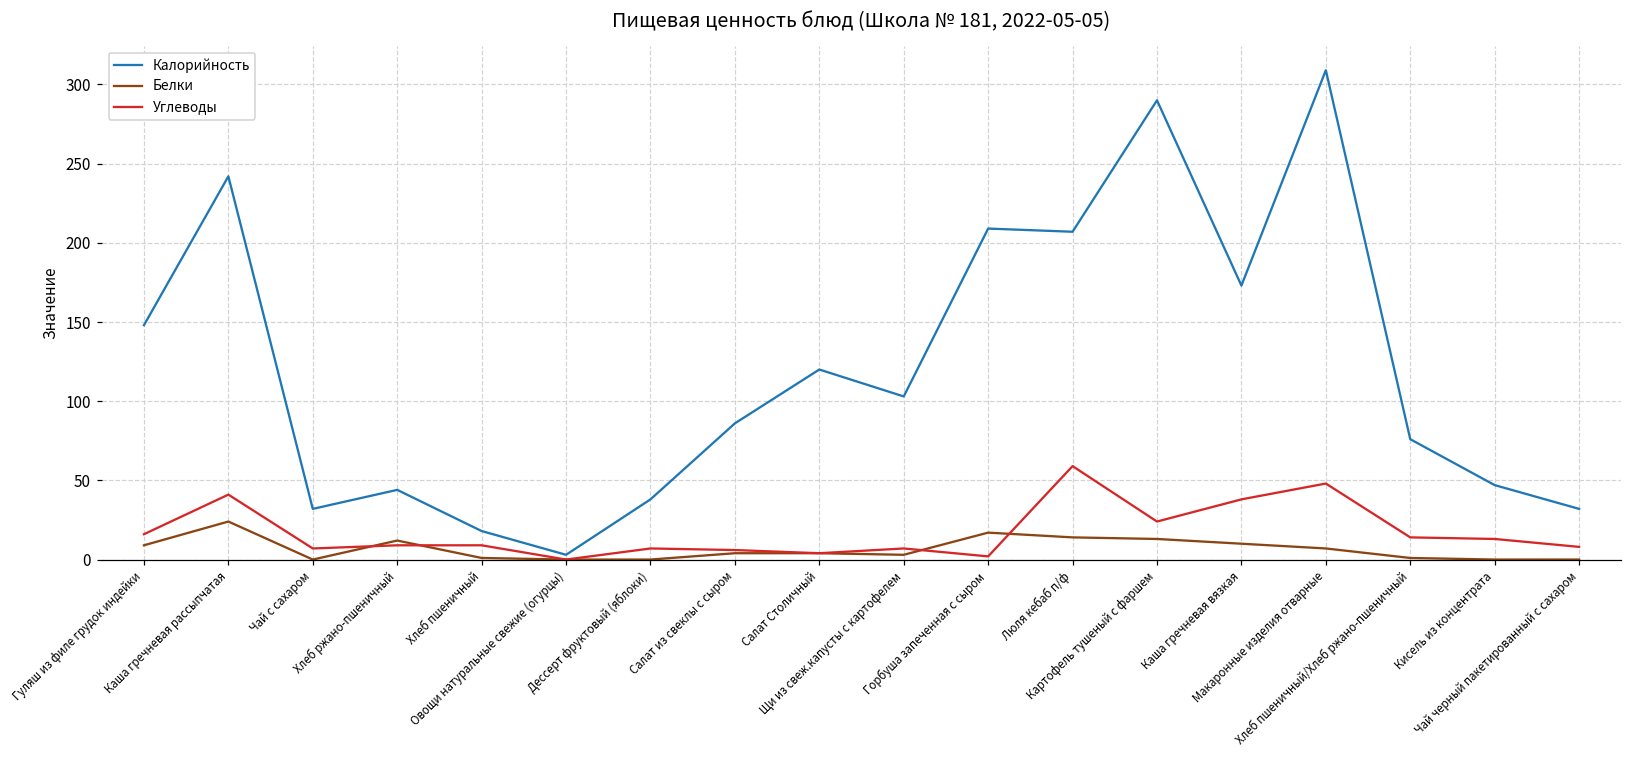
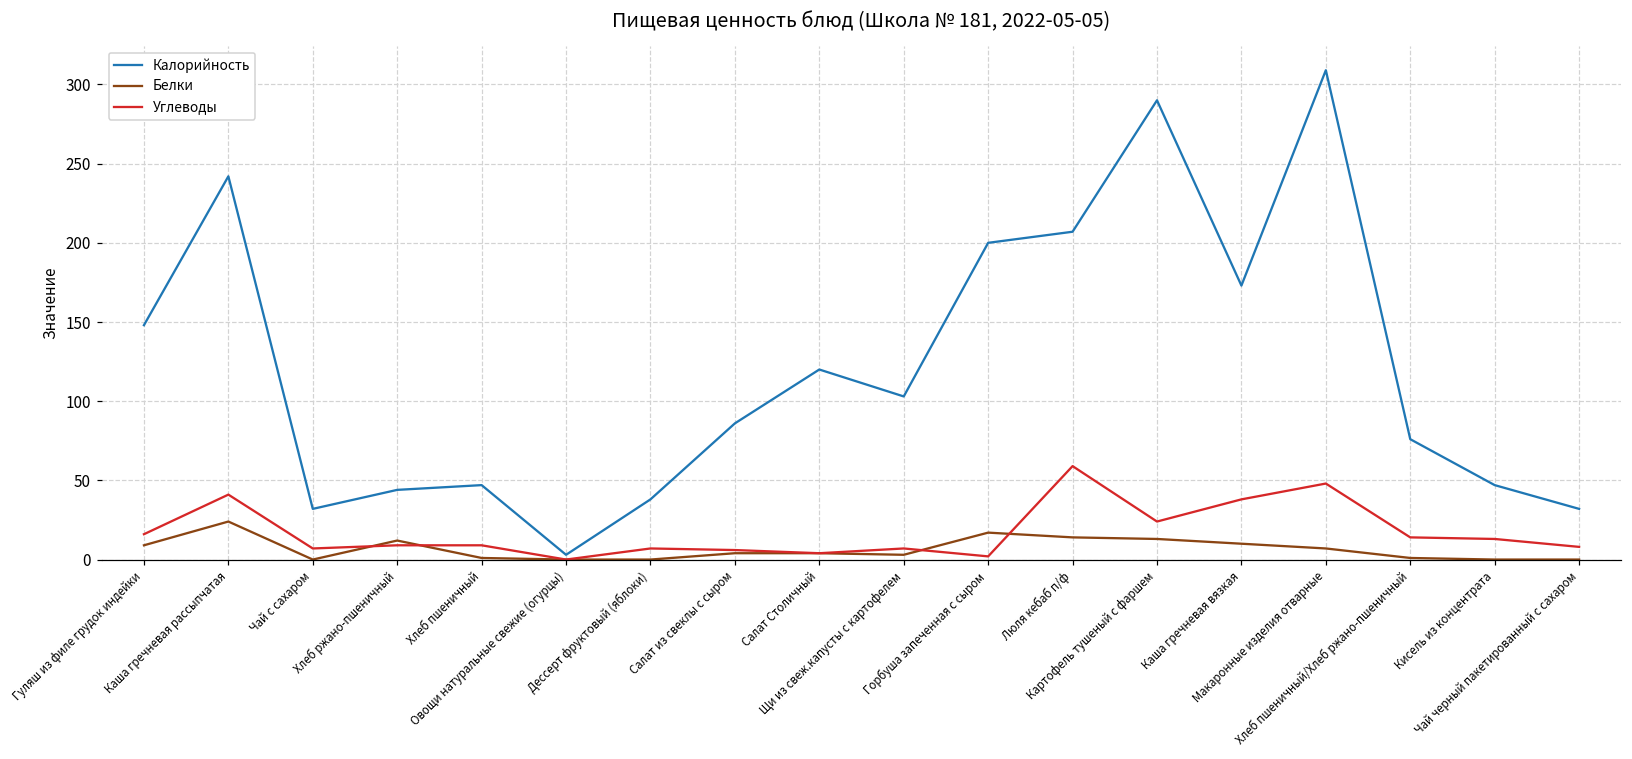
Калорийность, Хлеб пшеничный: 18 -> 47
Калорийность, Горбуша запеченная с сыром: 209 -> 200
